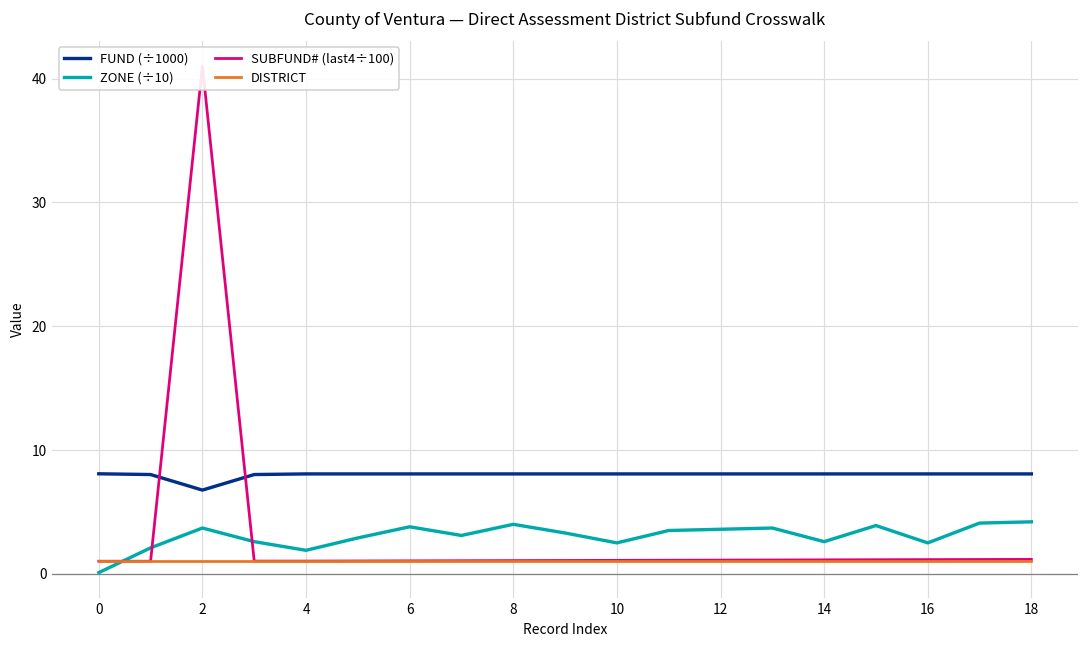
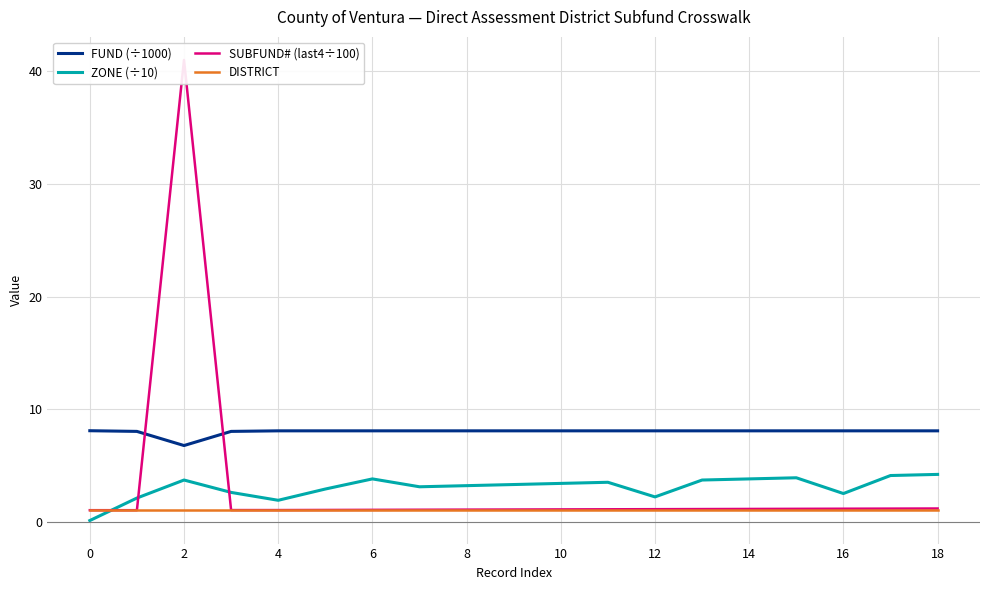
ZONE (÷10), 8: 4.0 -> 3.2
ZONE (÷10), 10: 2.5 -> 3.4
ZONE (÷10), 12: 3.6 -> 2.2
ZONE (÷10), 14: 2.6 -> 3.8
